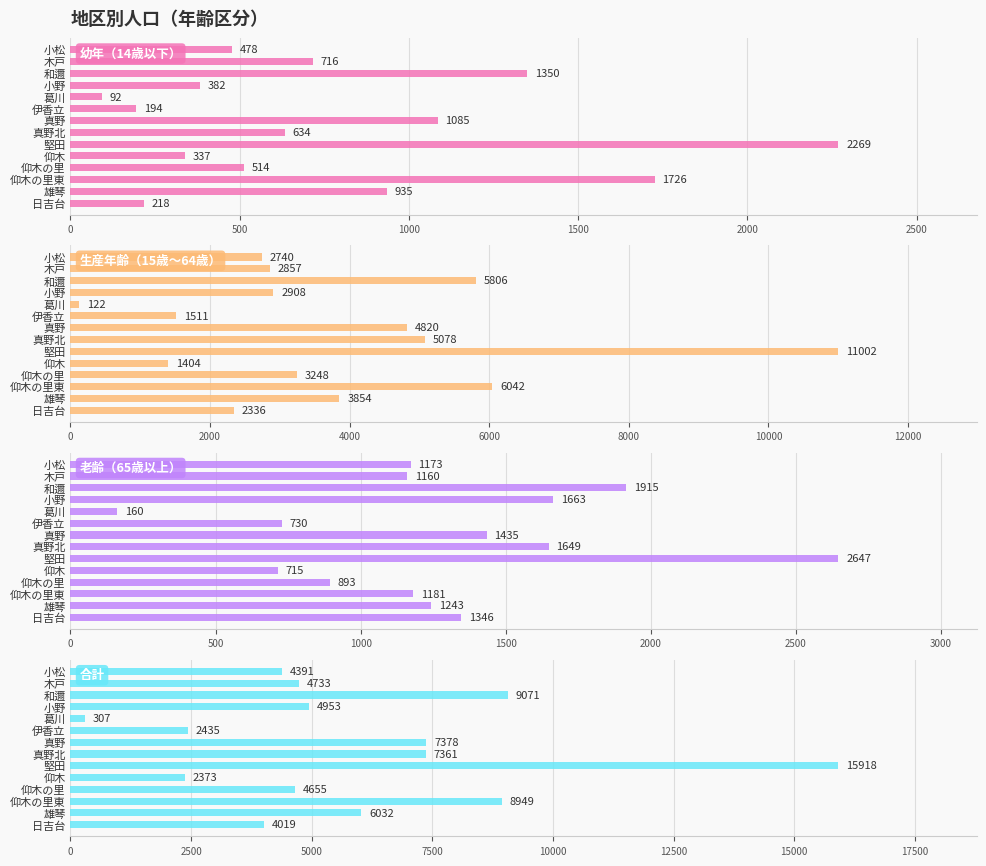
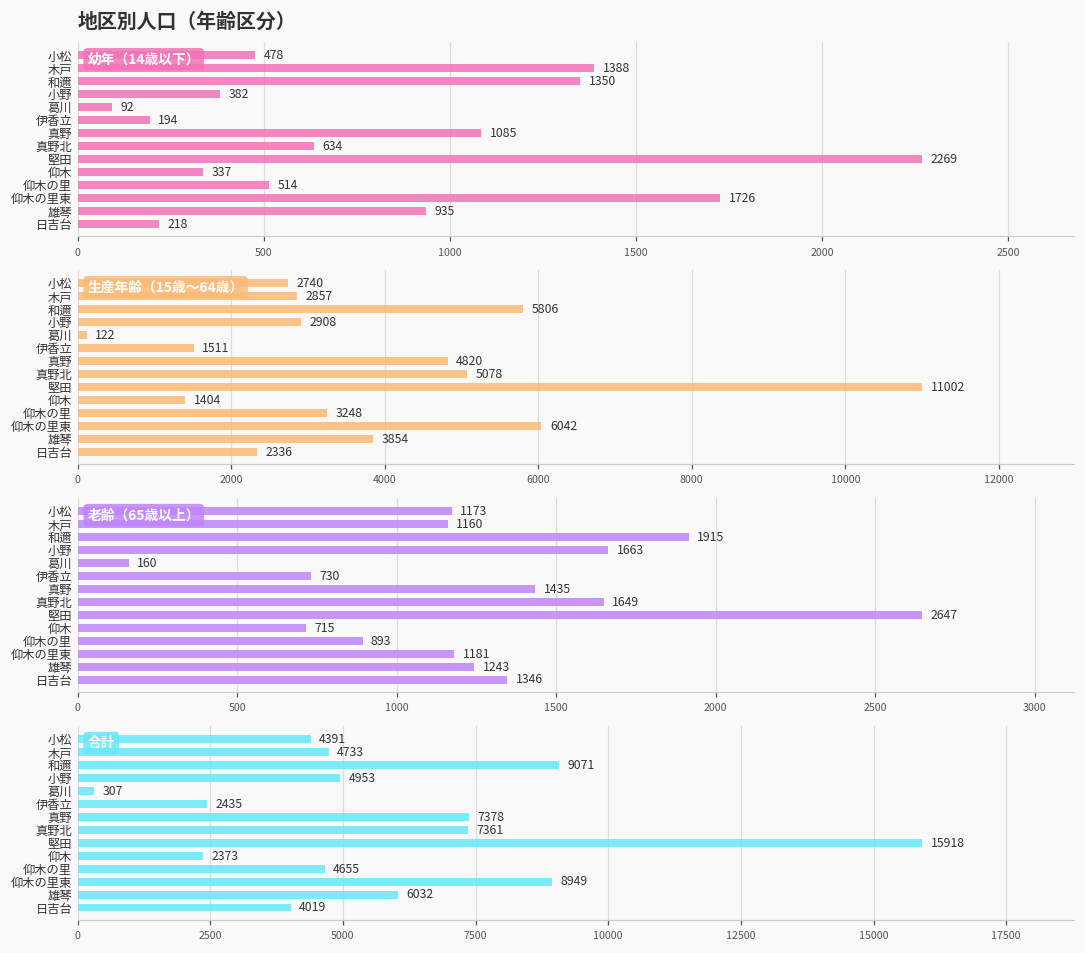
地区別人口（年齢区分）, 木戸: 716 -> 1388
